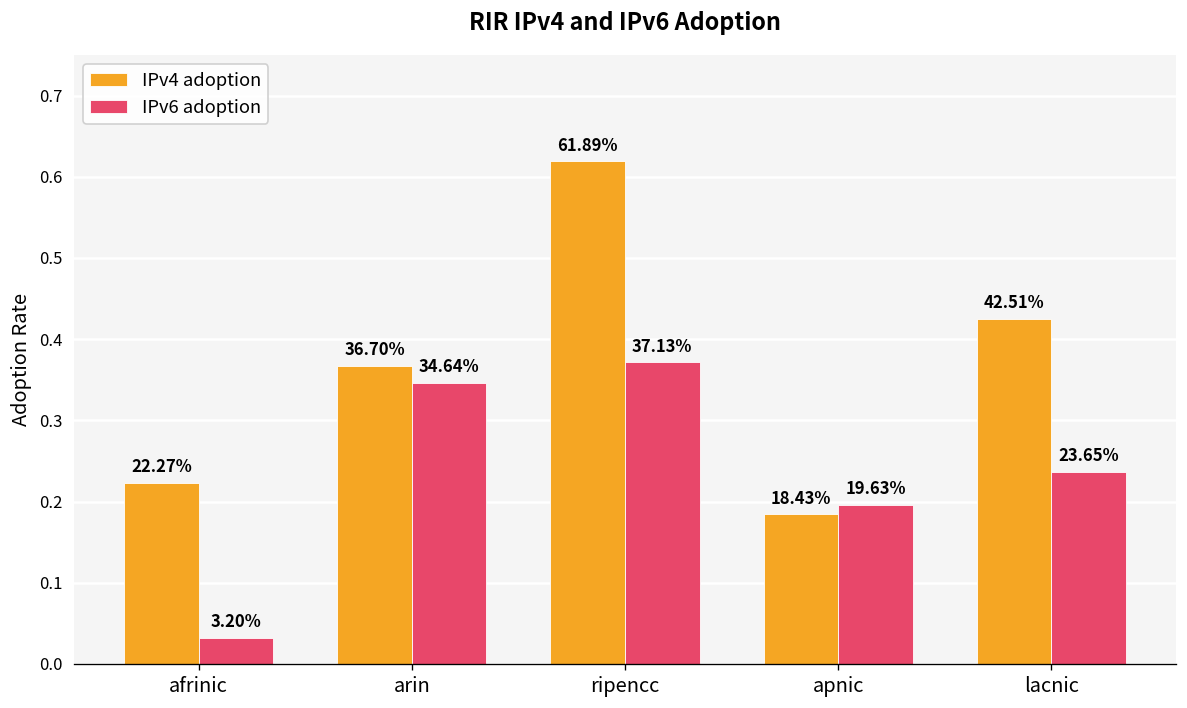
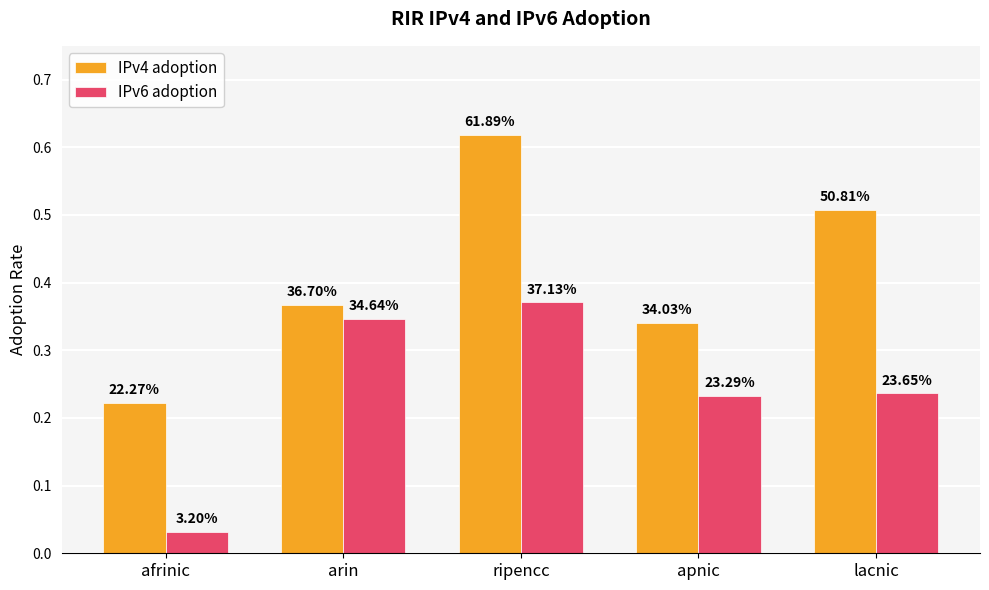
IPv4 adoption, apnic: 18.43% -> 34.03%
IPv6 adoption, apnic: 19.63% -> 23.29%
IPv4 adoption, lacnic: 42.51% -> 50.81%
